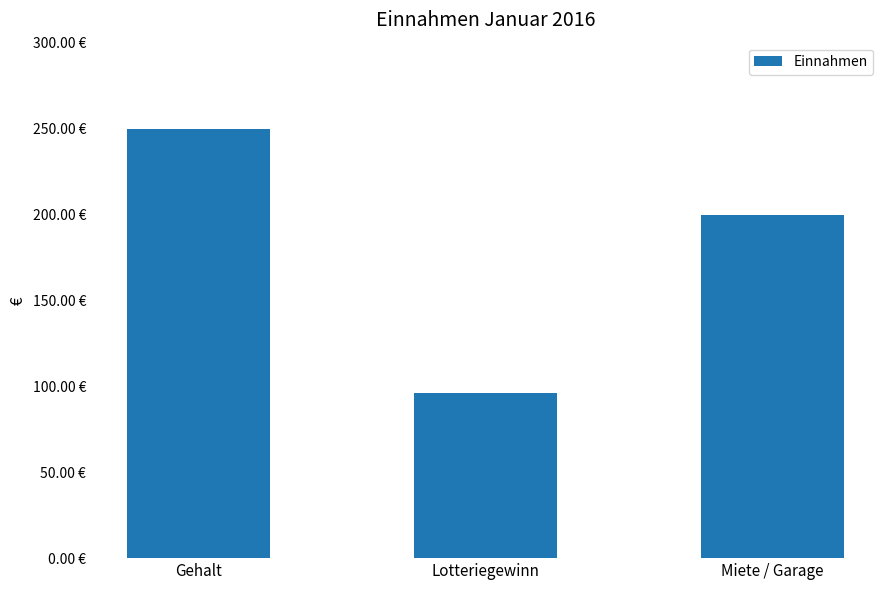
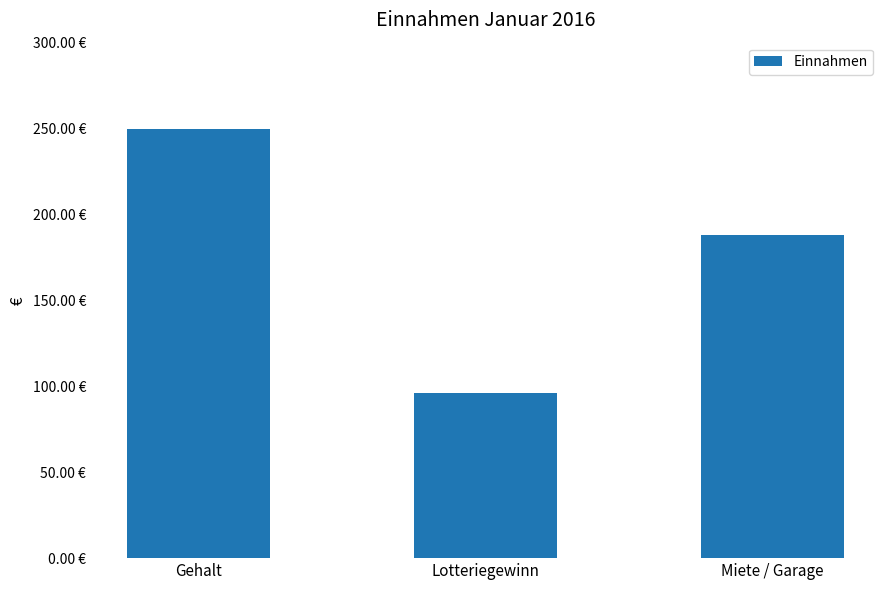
Miete / Garage: 200 € -> 188 €
